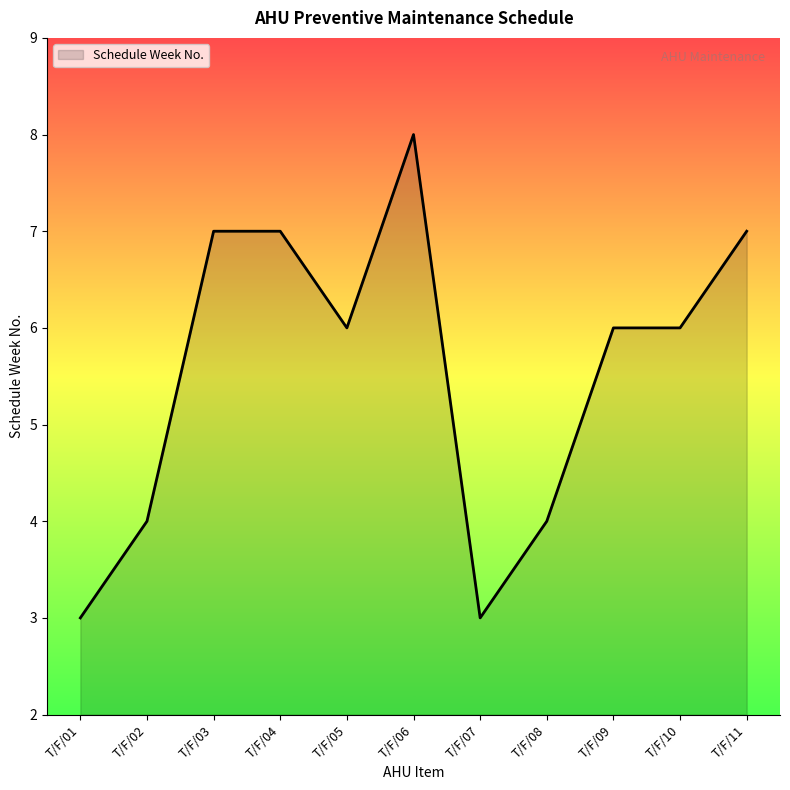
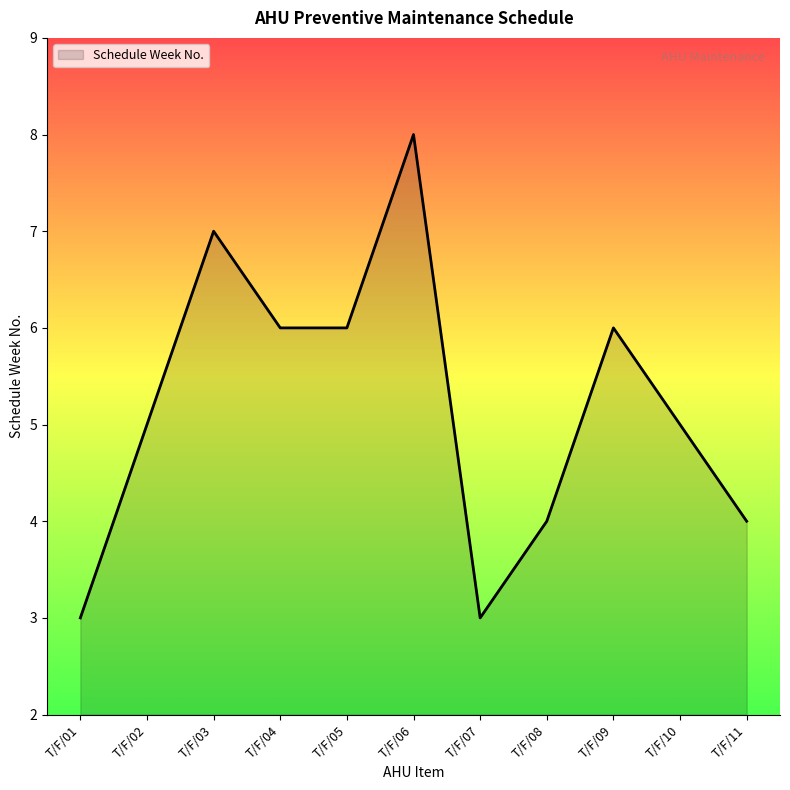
T/F/02: 4 -> 5
T/F/04: 7 -> 6
T/F/10: 6 -> 5
T/F/11: 7 -> 4
